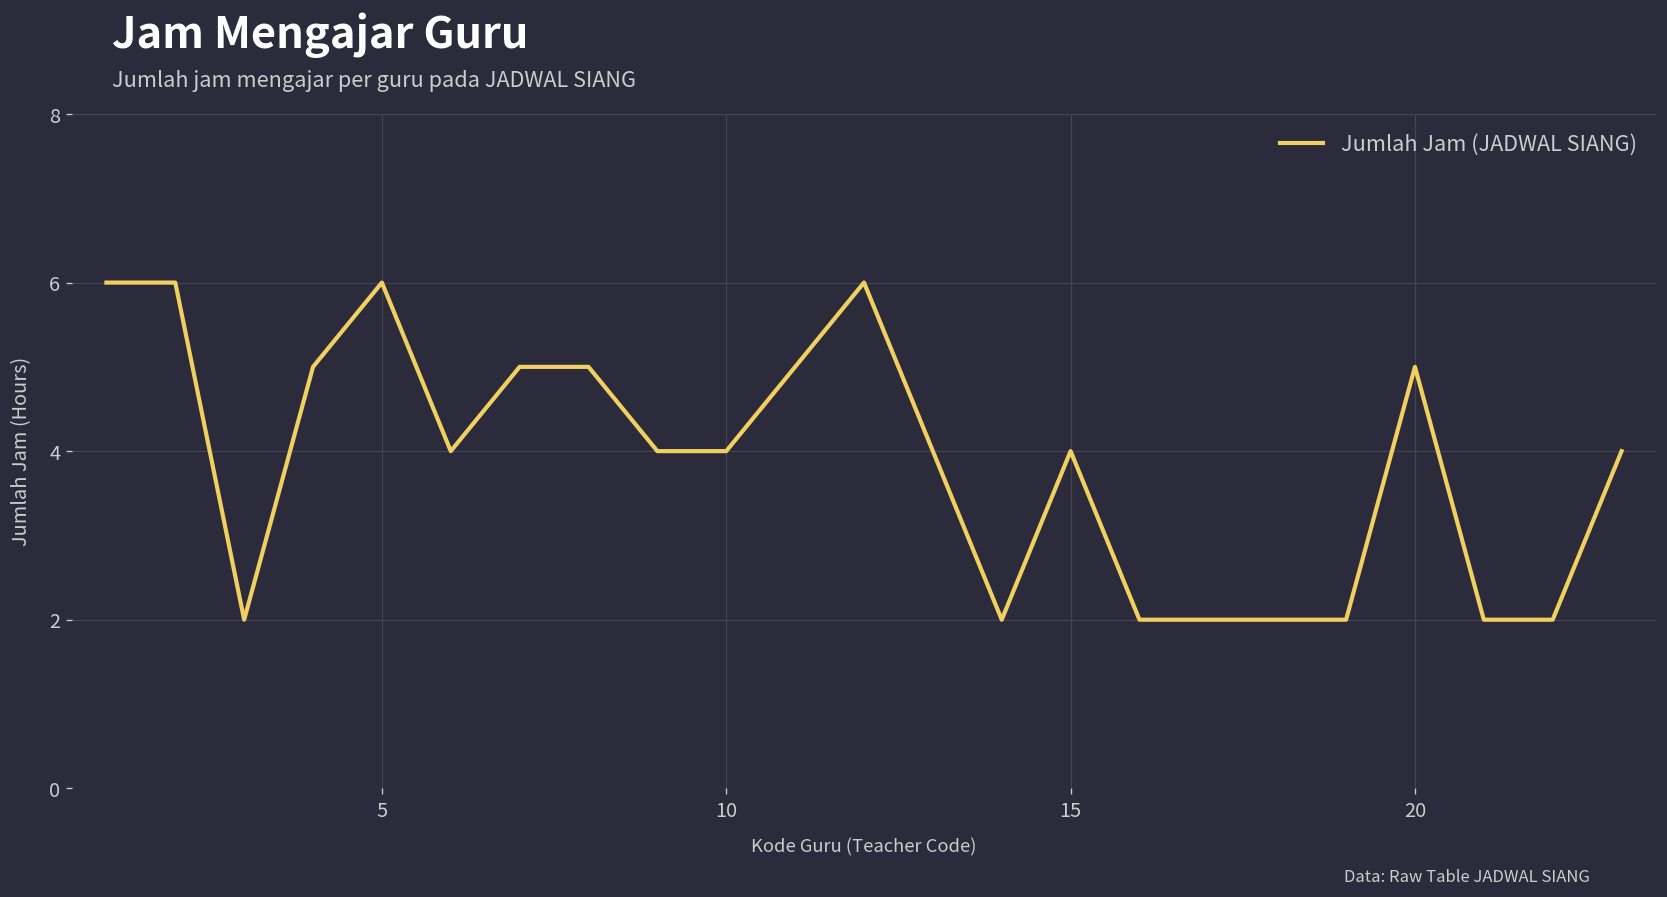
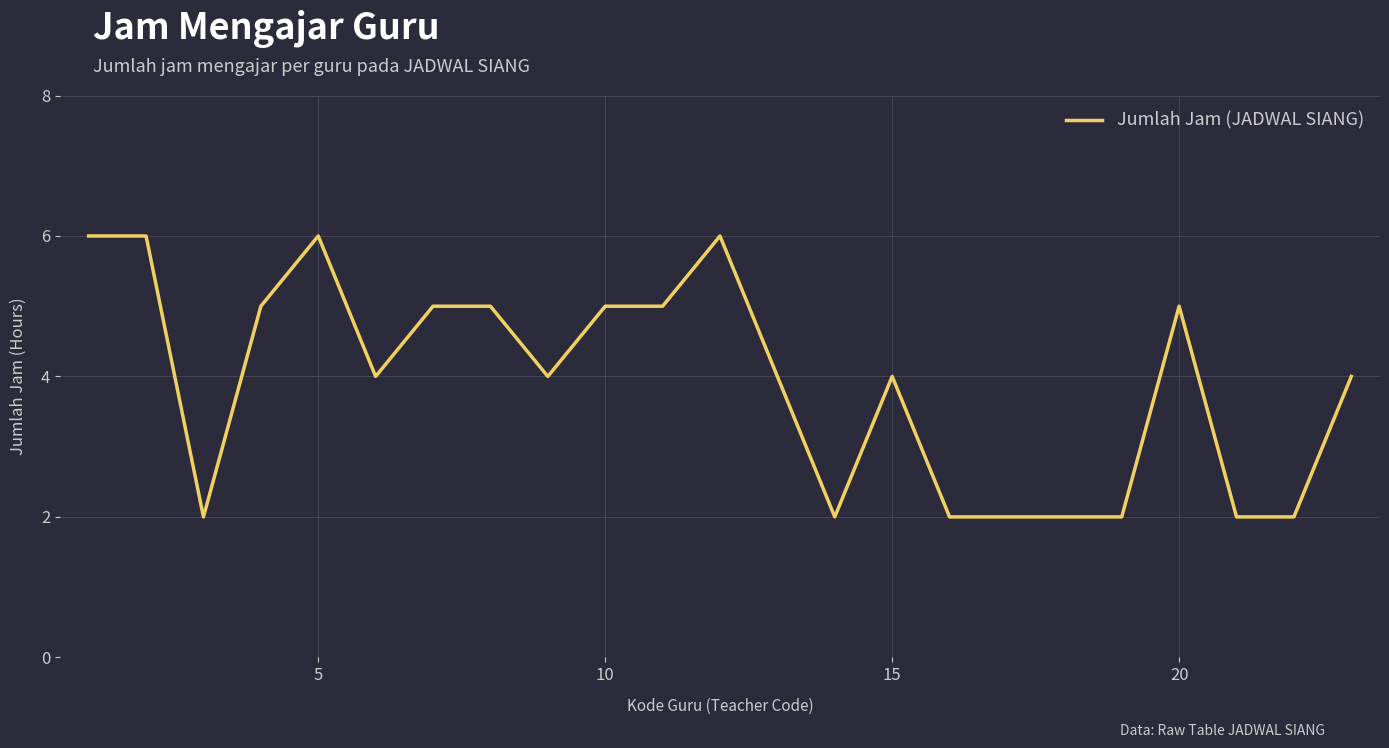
10: 4 -> 5
